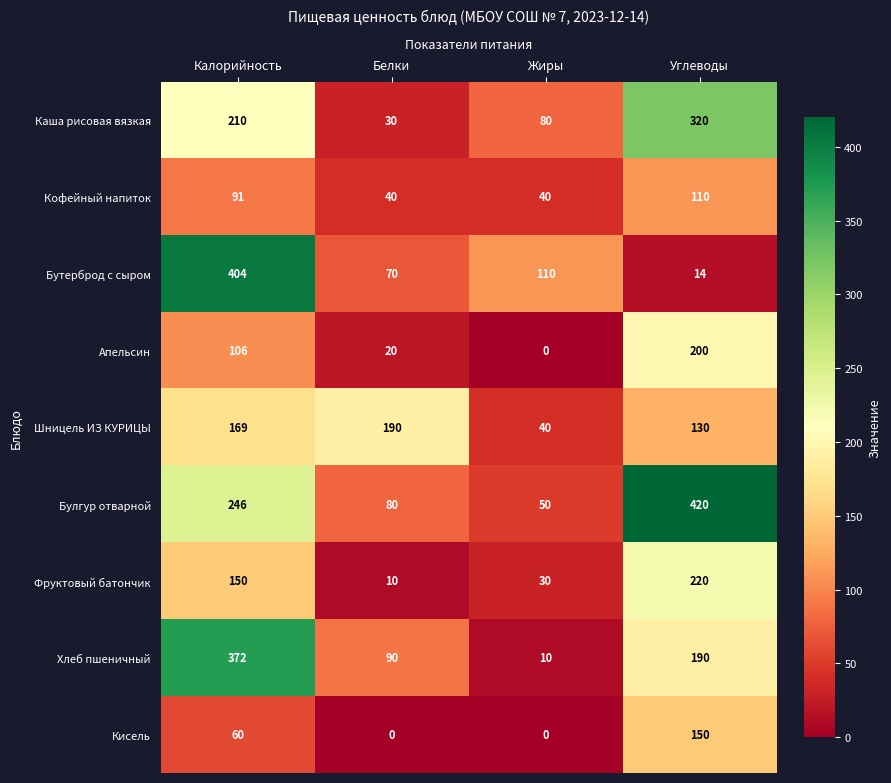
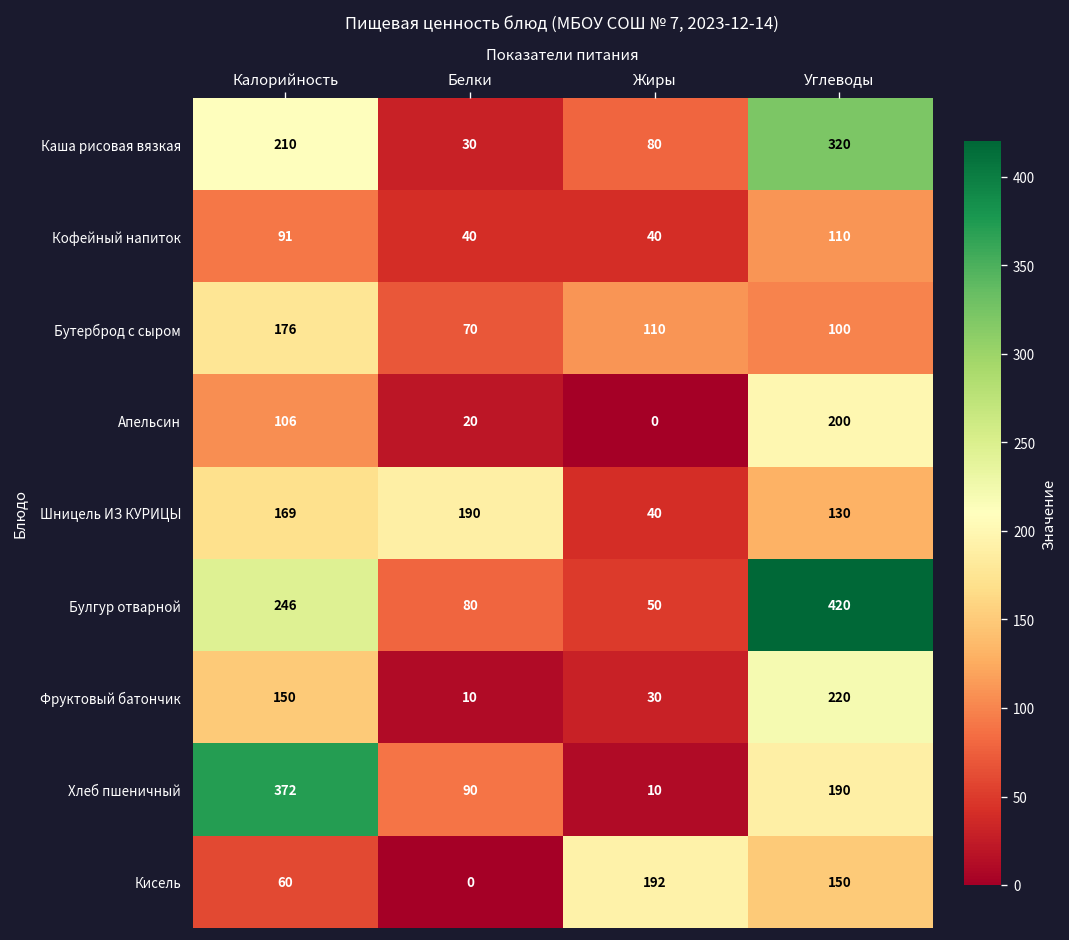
Бутерброд с сыром, Калорийность: 404 -> 176
Бутерброд с сыром, Углеводы: 14 -> 100
Кисель, Жиры: 0 -> 192
